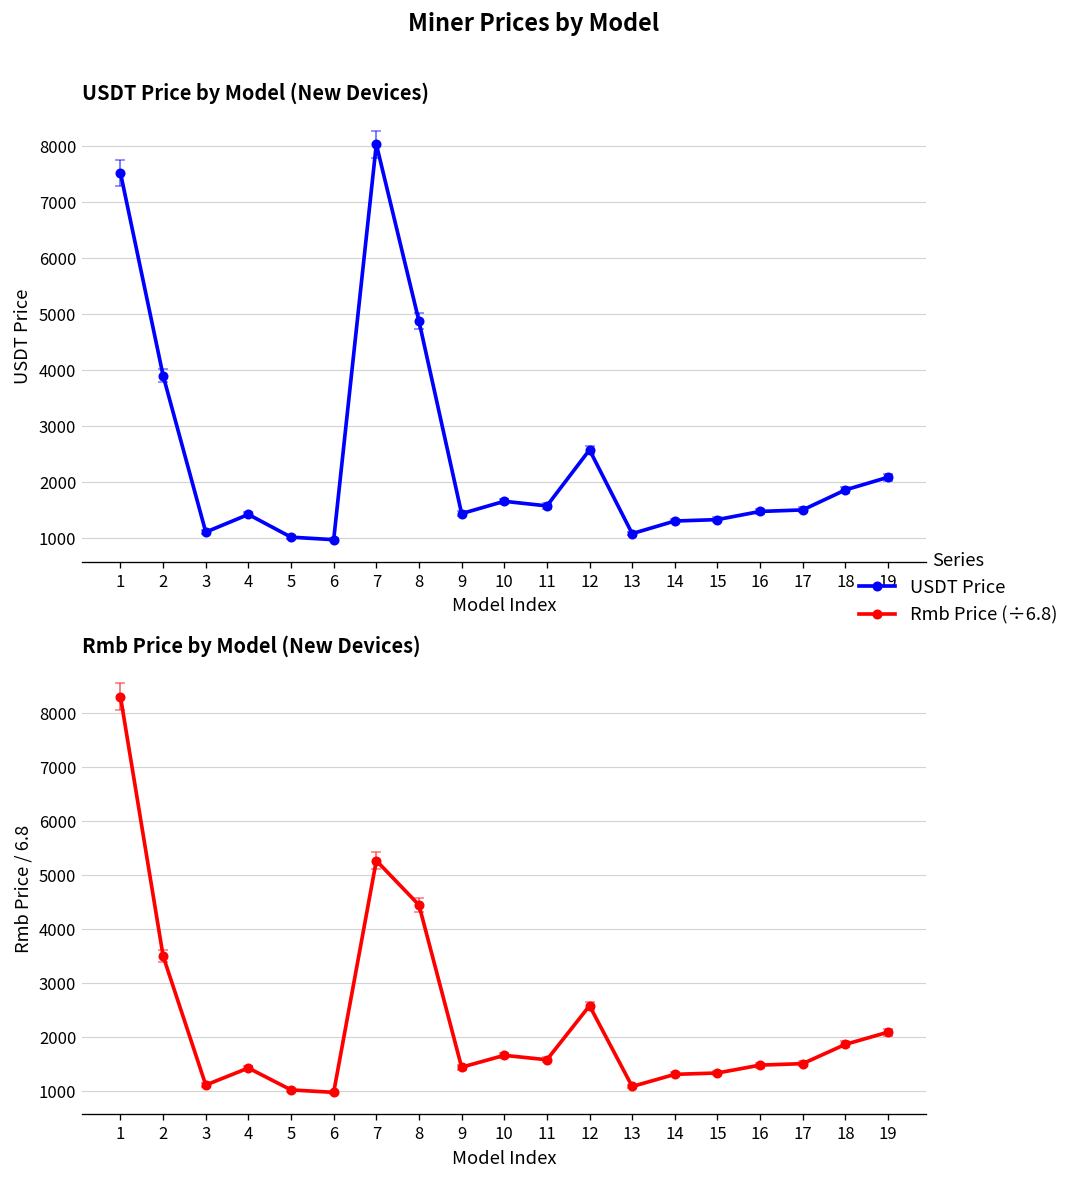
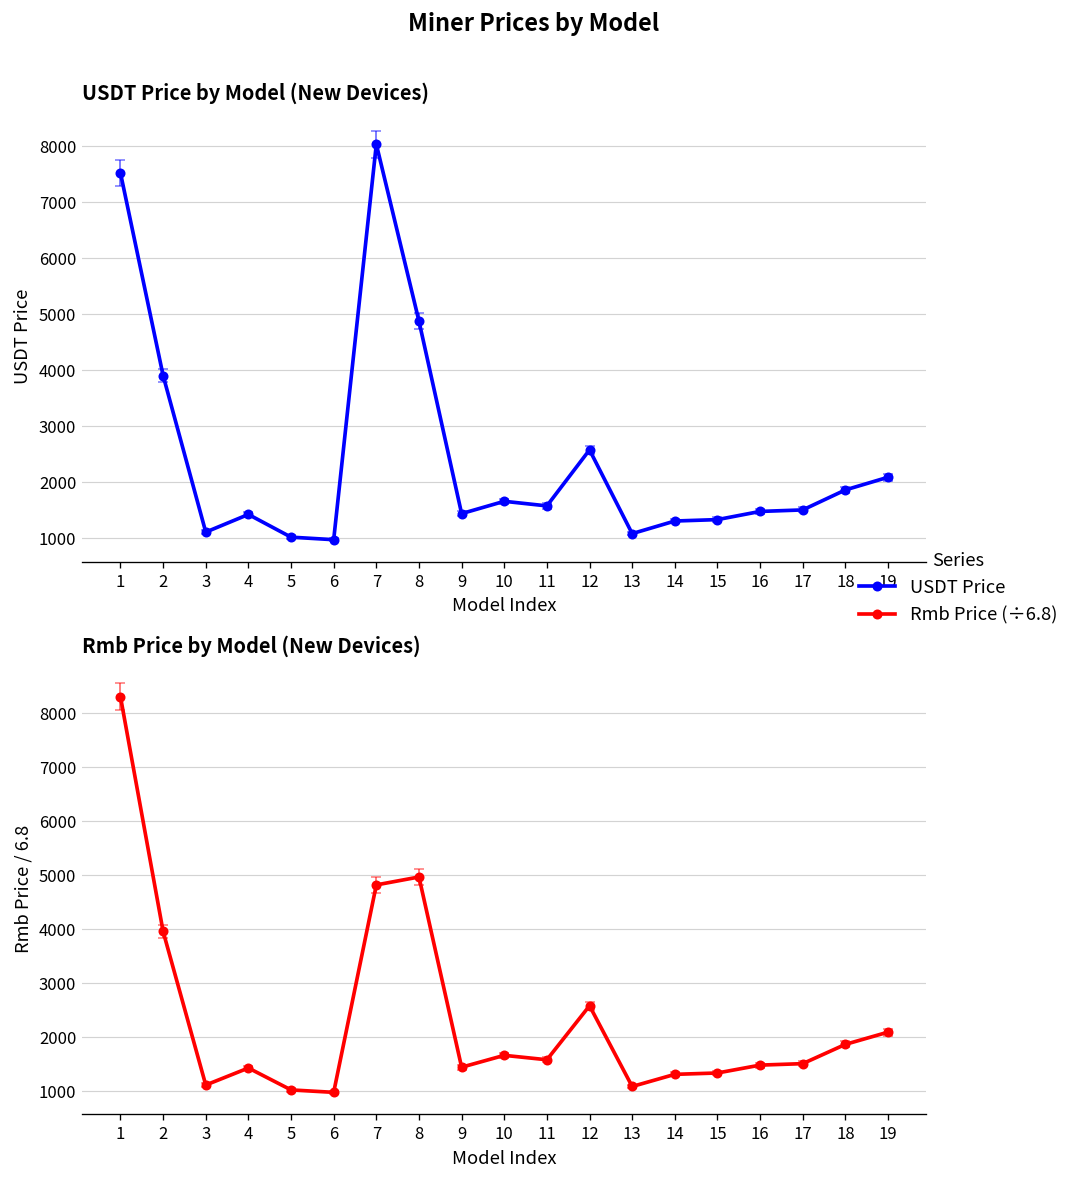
Rmb Price by Model (New Devices), Rmb Price (÷6.8), 2: 3500 -> 4000
Rmb Price by Model (New Devices), Rmb Price (÷6.8), 7: 5300 -> 4800
Rmb Price by Model (New Devices), Rmb Price (÷6.8), 8: 4400 -> 5000
